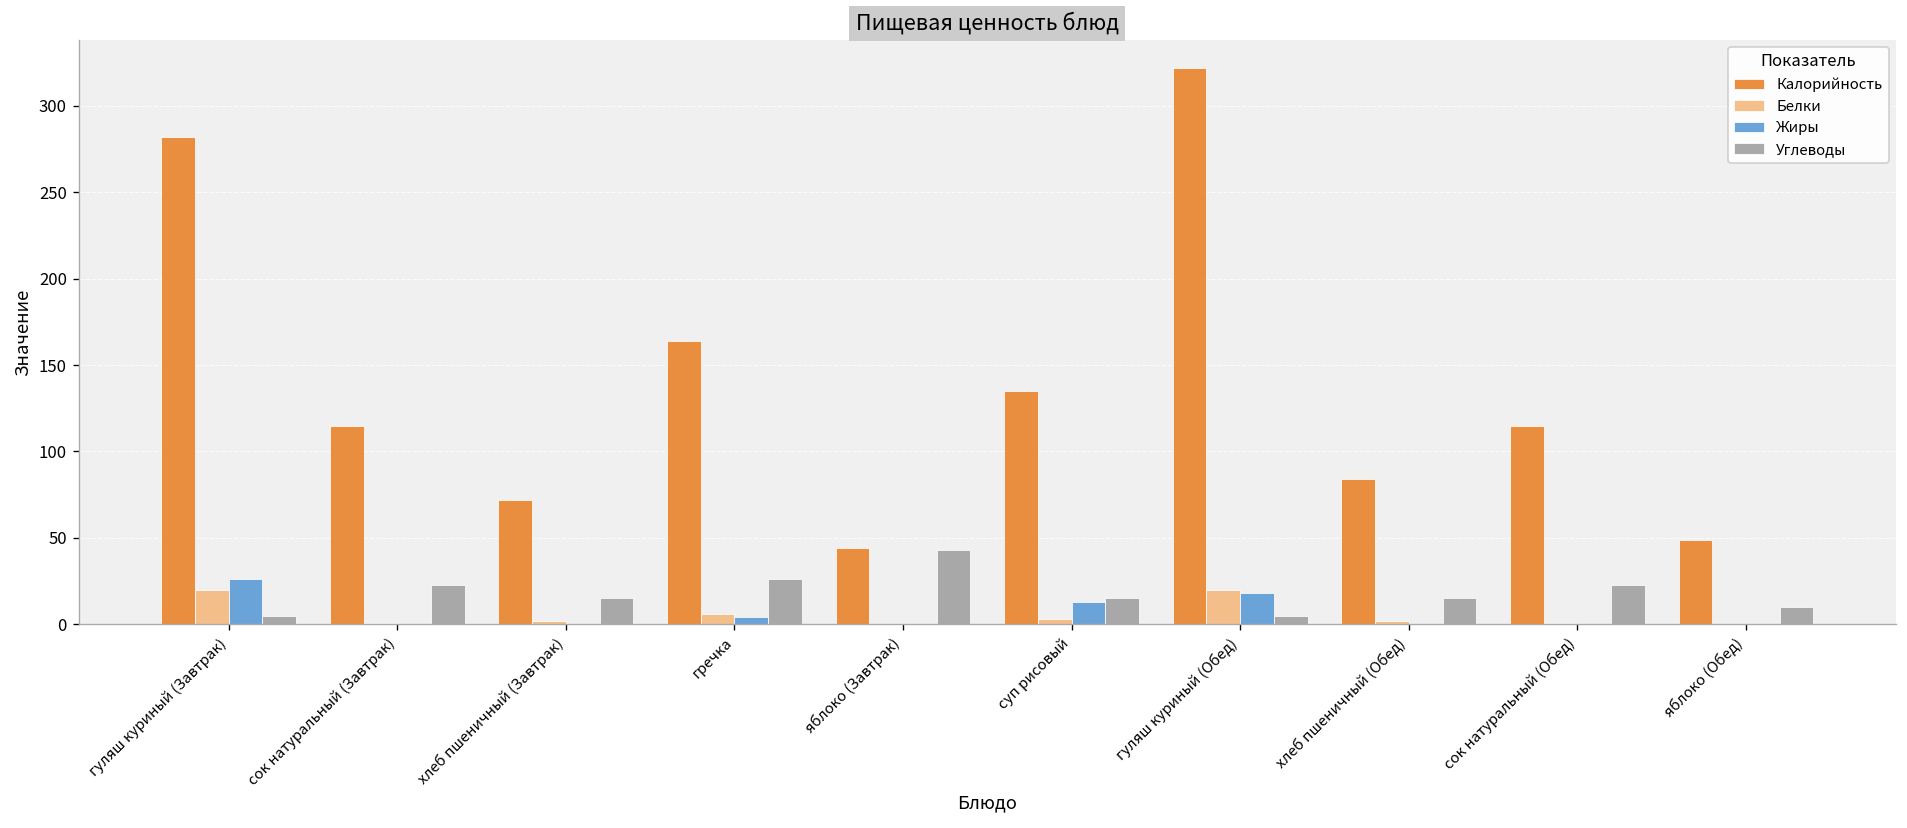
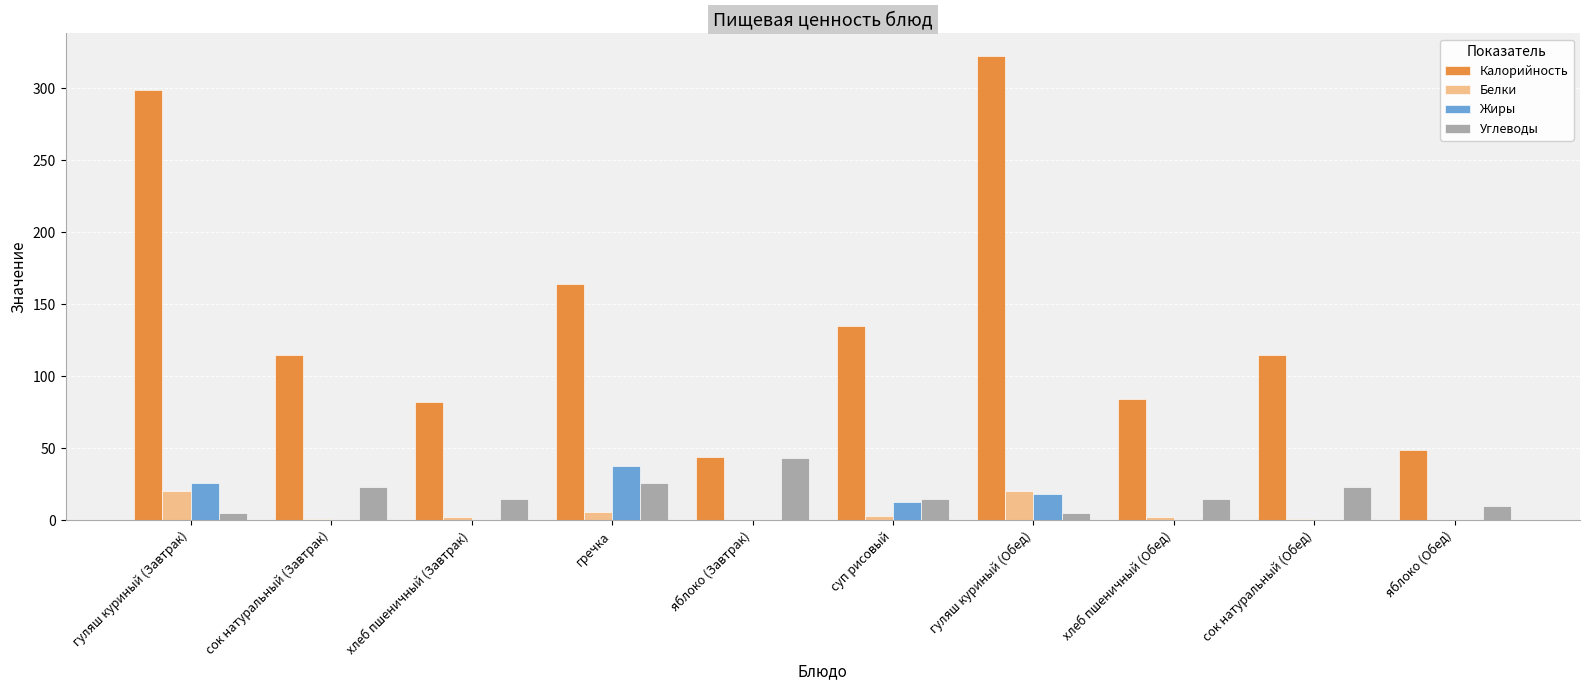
Калорийность, гуляш куриный (Завтрак): 282 -> 299
Калорийность, хлеб пшеничный (Завтрак): 72 -> 82
Жиры, гречка: 4 -> 38
